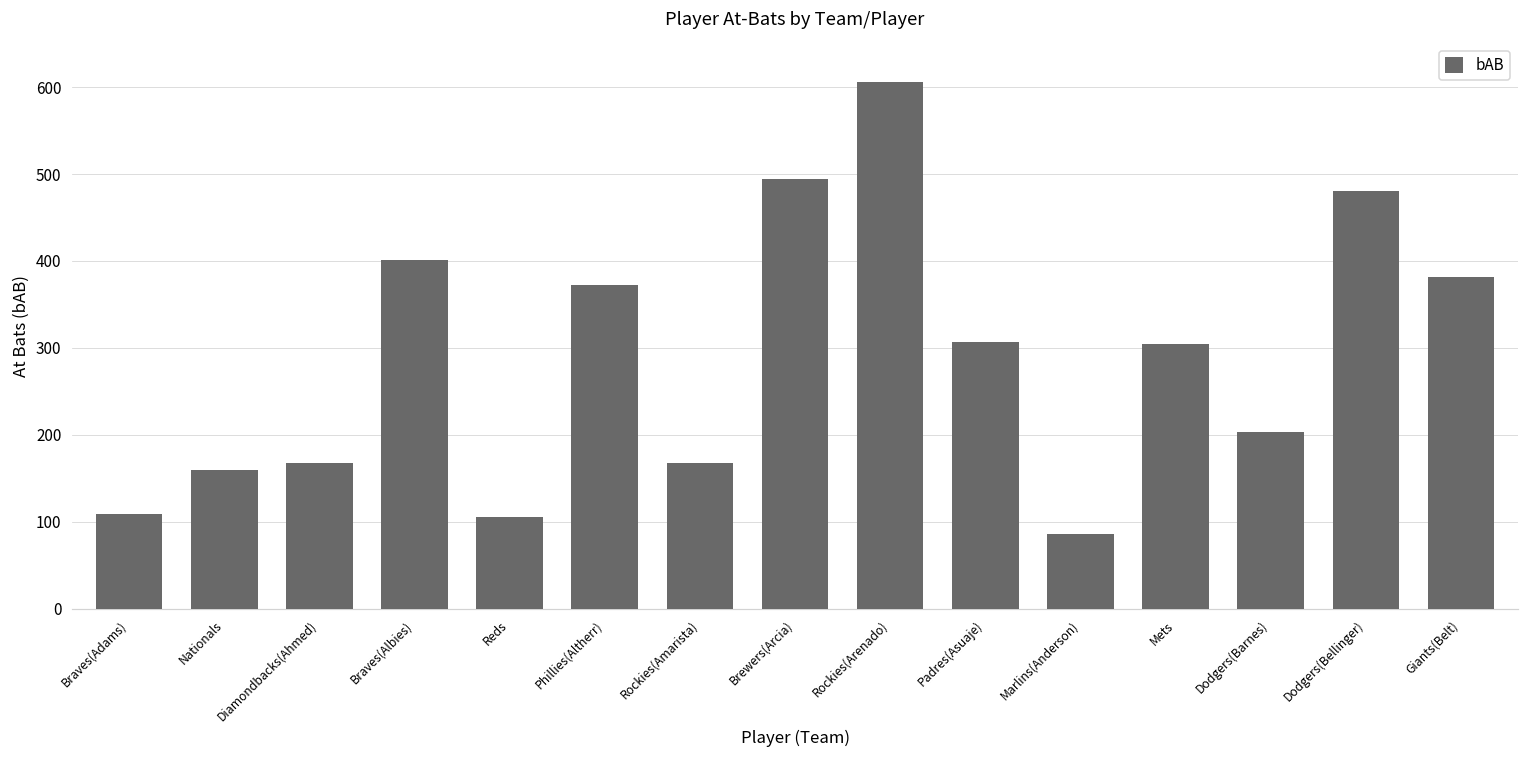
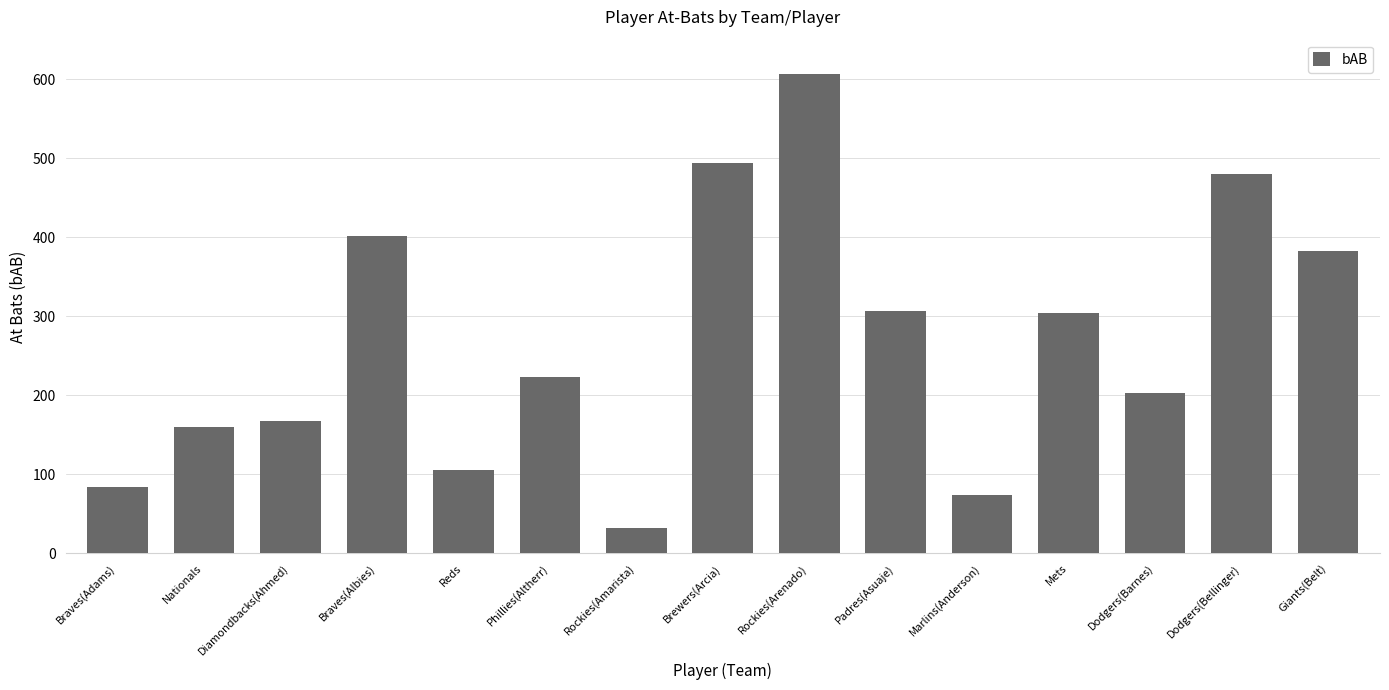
Braves(Adams): 110 -> 80
Phillies(Altherr): 370 -> 220
Rockies(Amarista): 170 -> 30
Marlins(Anderson): 90 -> 70
